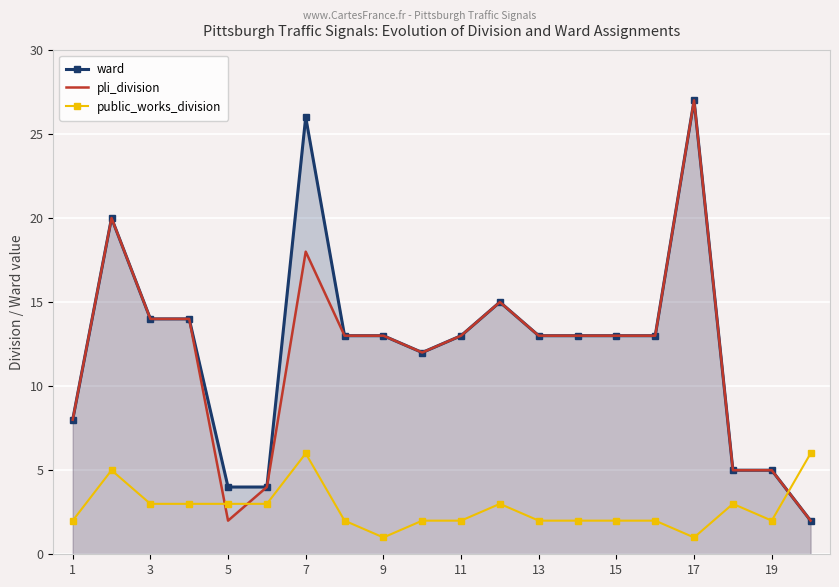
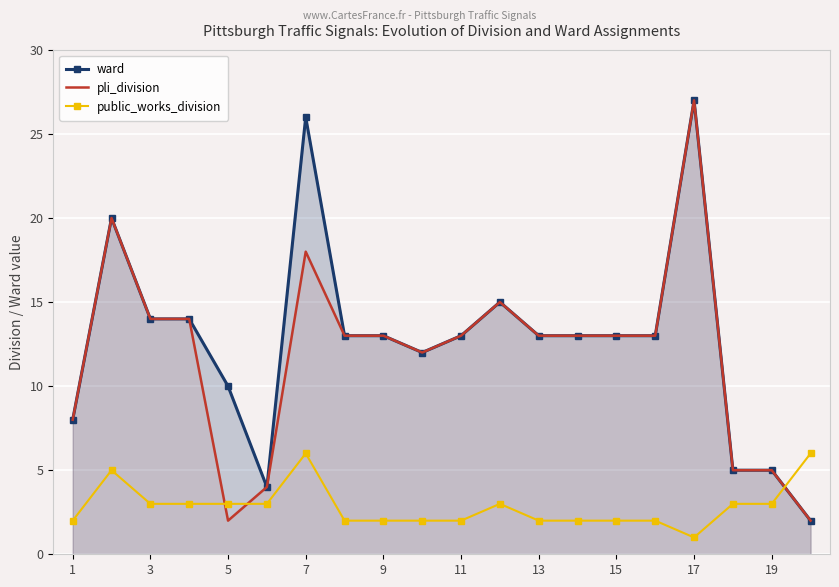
ward, 5: 4 -> 10
public_works_division, 9: 1 -> 2
public_works_division, 19: 2 -> 3
